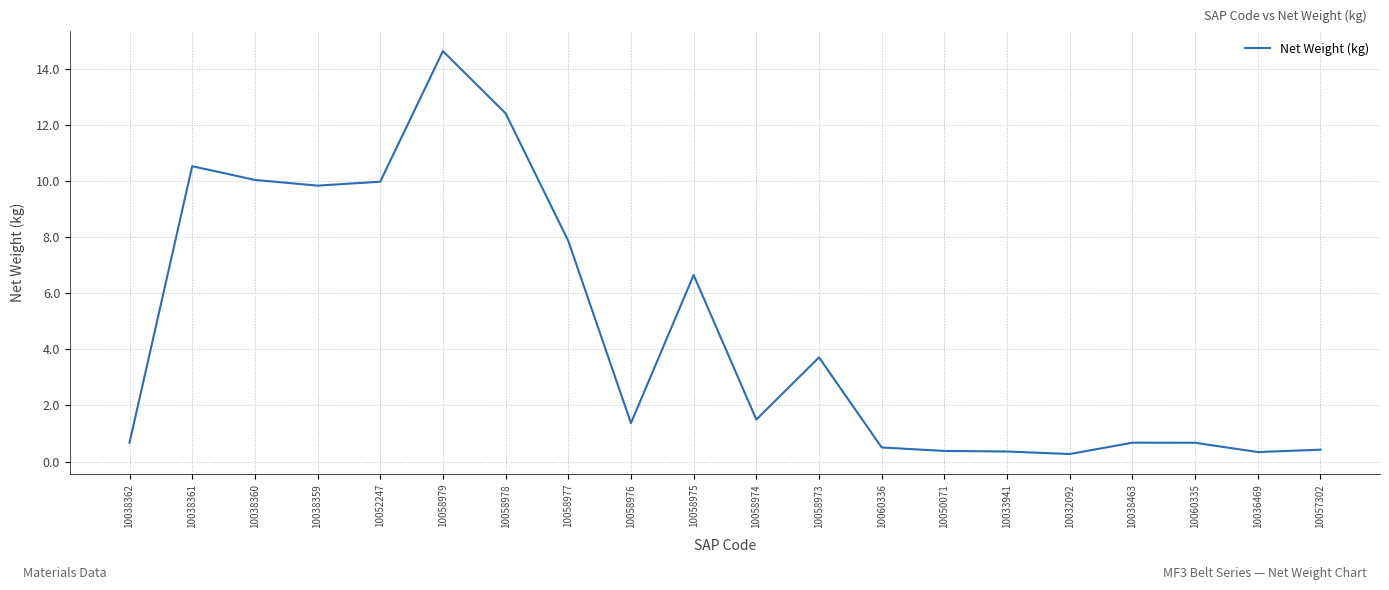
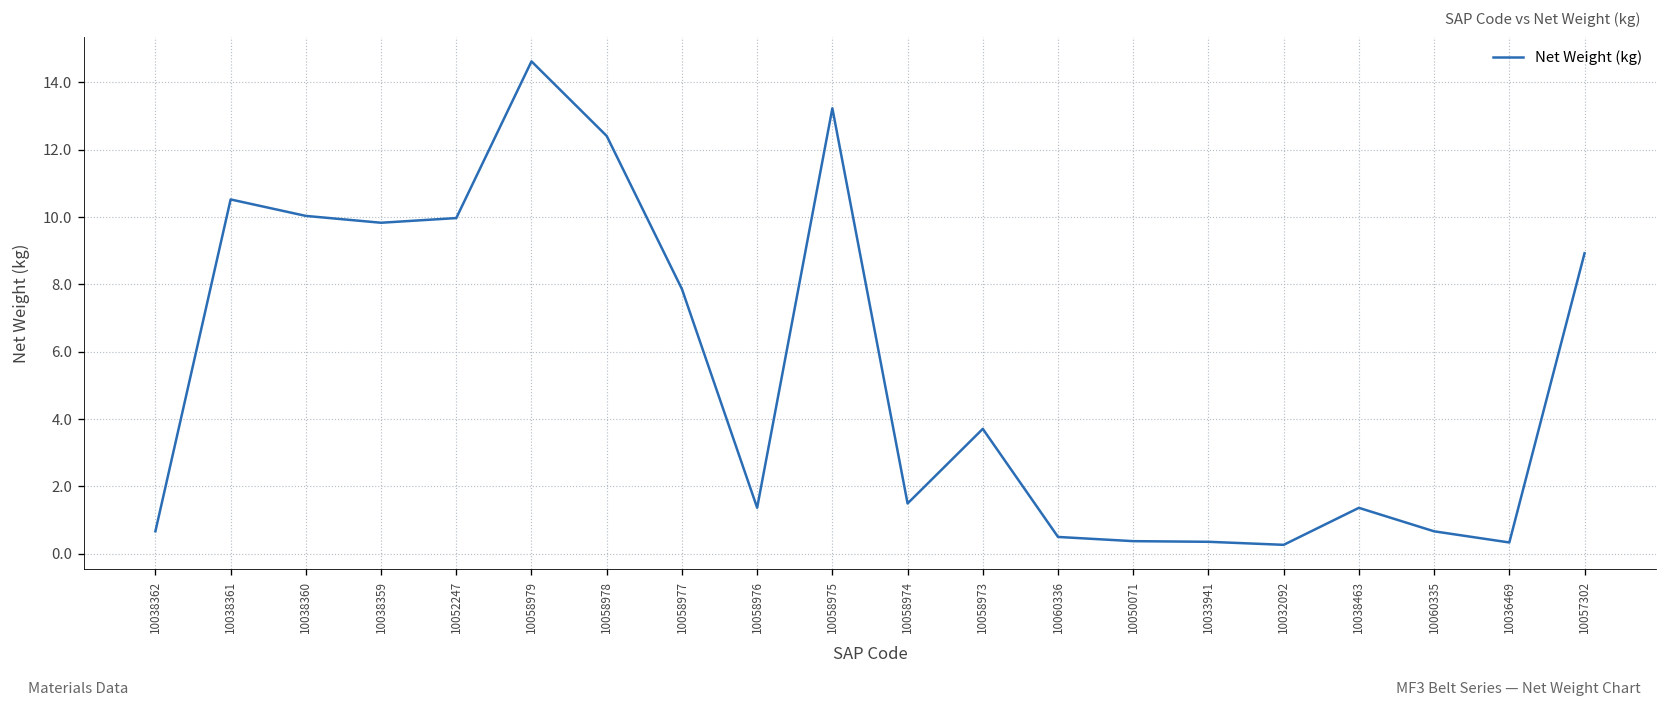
10058975: 6.6 -> 13.2
10038463: 0.7 -> 1.4
10057302: 0.4 -> 8.9
